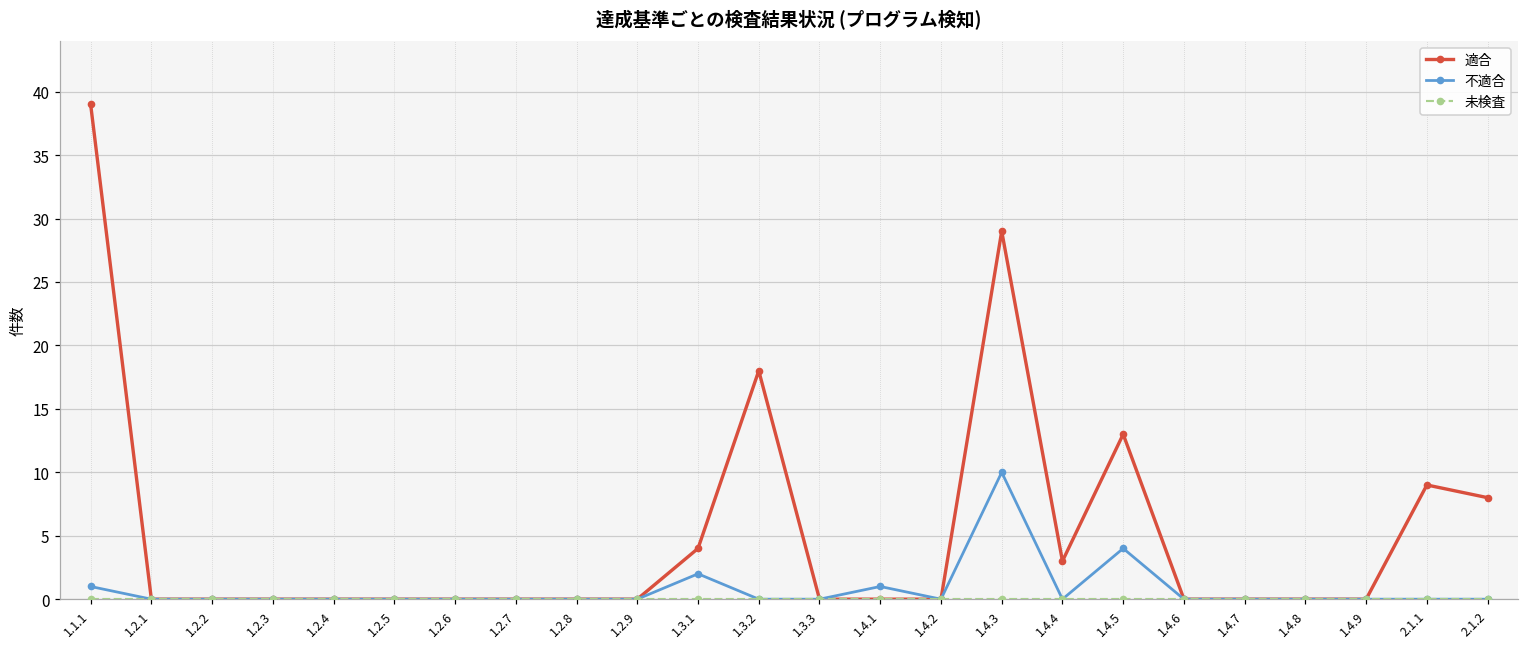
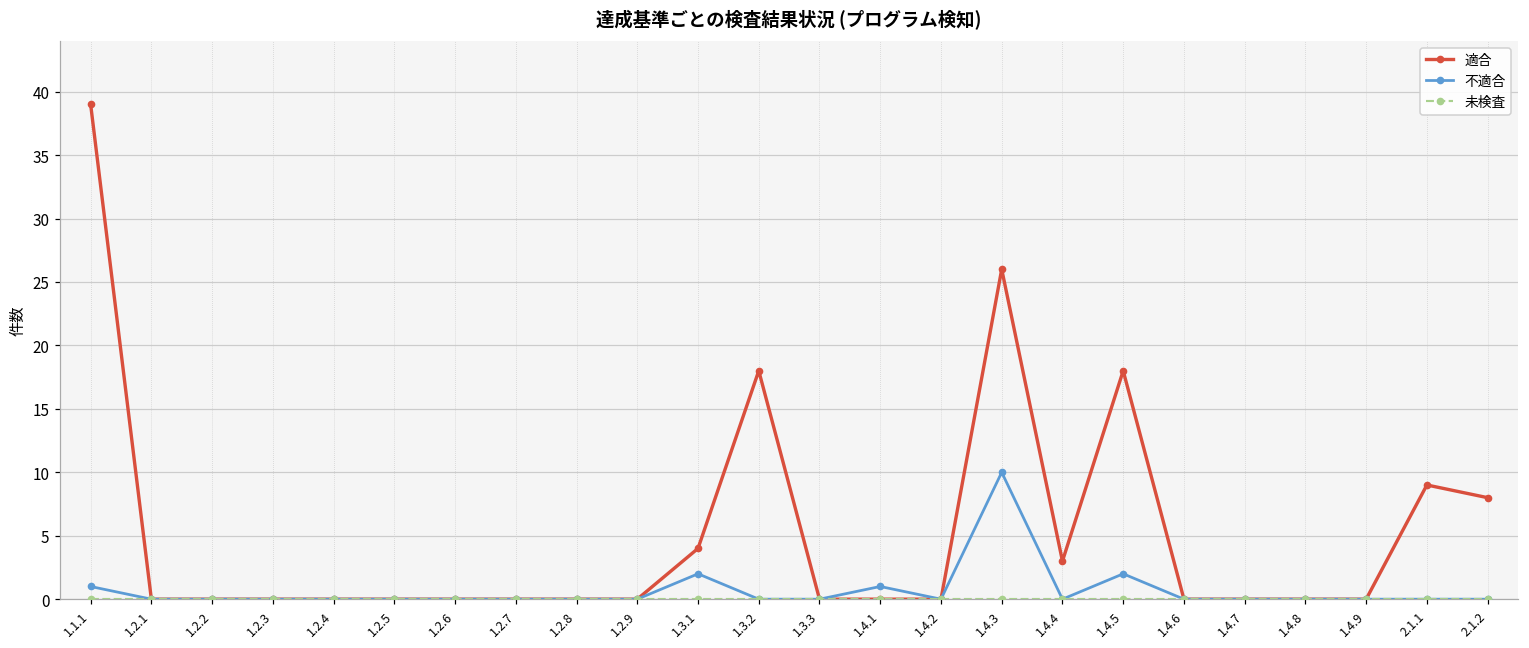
適合, 1.4.3: 29 -> 26
適合, 1.4.5: 13 -> 18
不適合, 1.4.5: 4 -> 2
